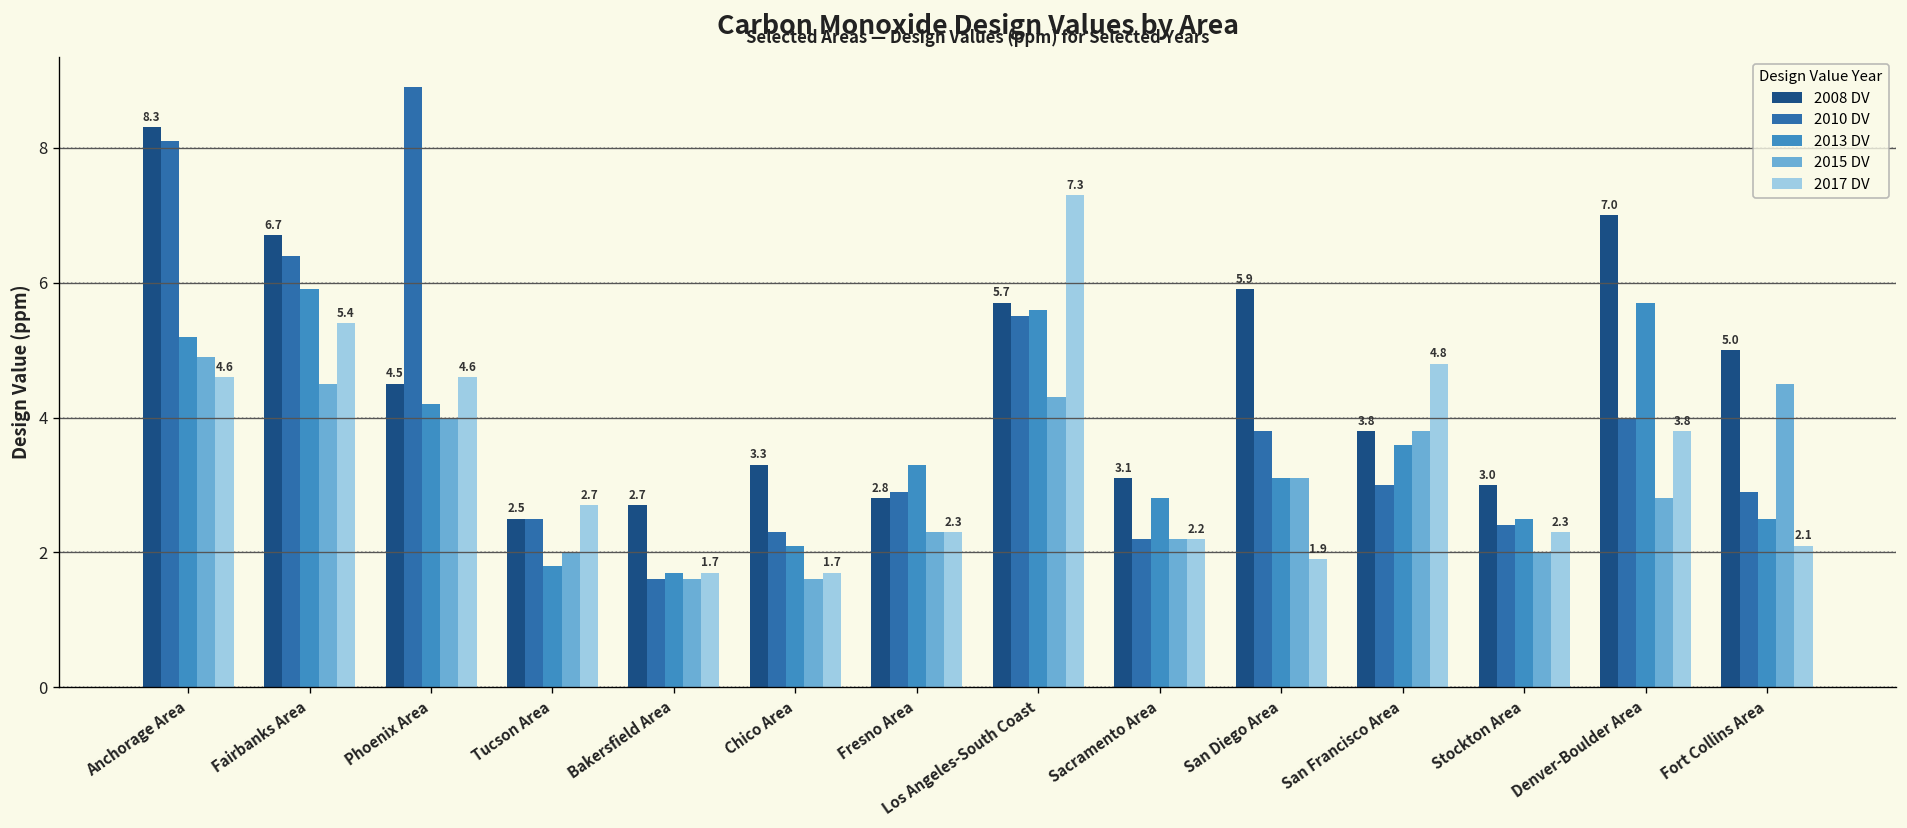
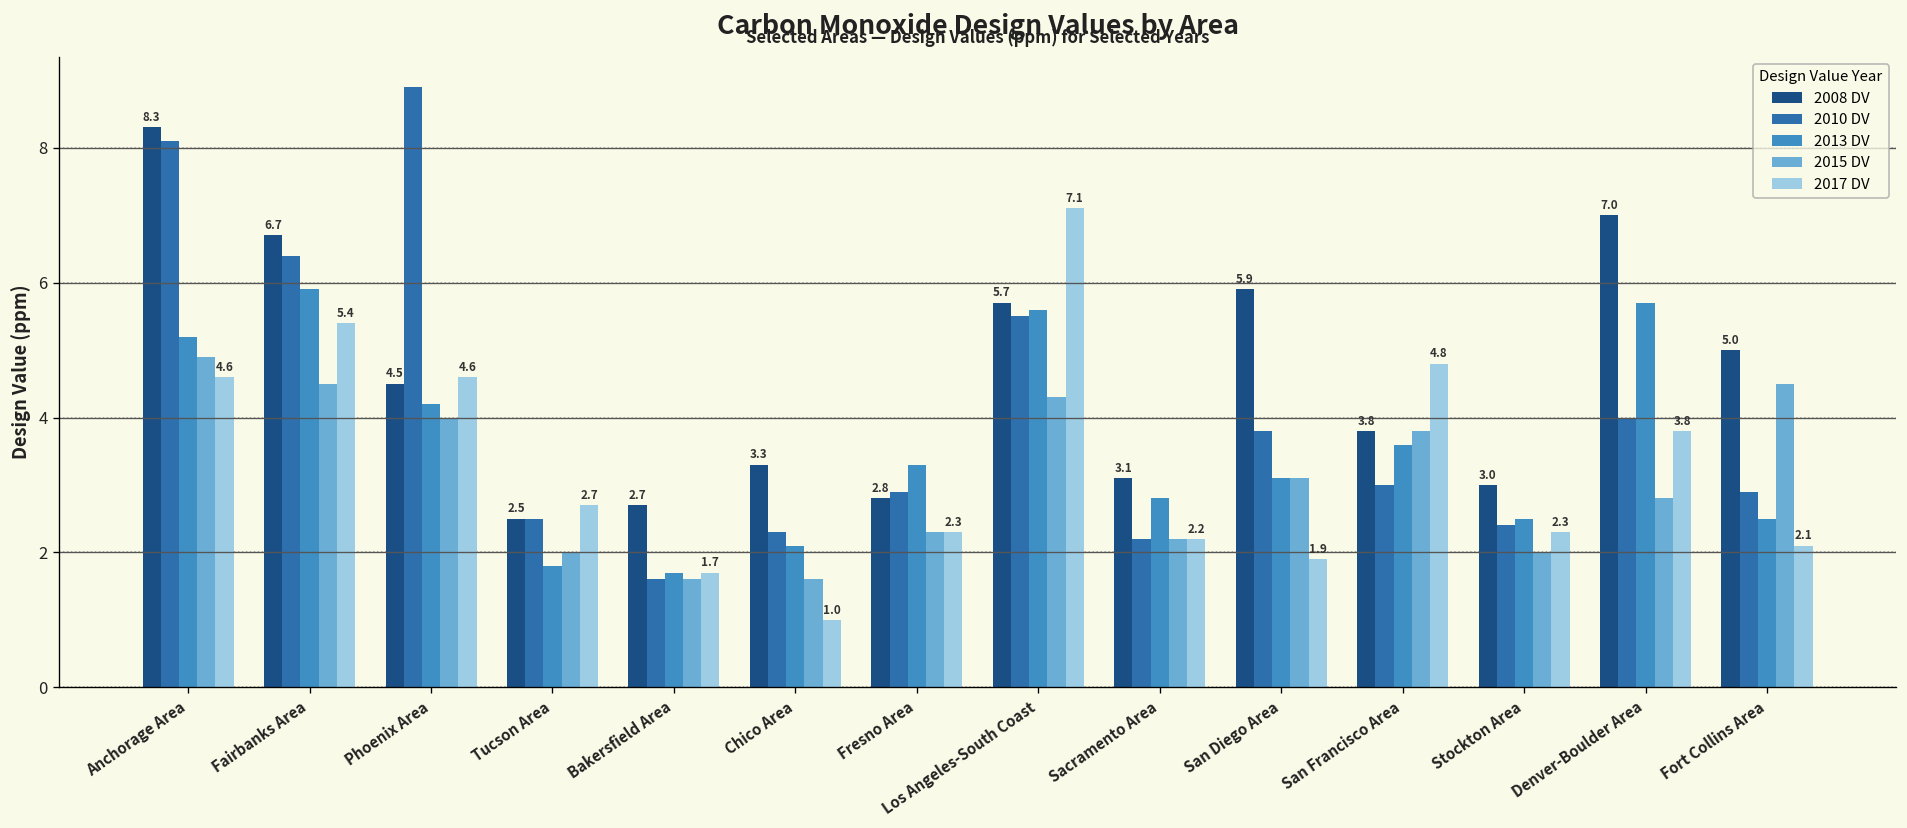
2017 DV, Chico Area: 1.7 -> 1.0
2017 DV, Los Angeles-South Coast: 7.3 -> 7.1
